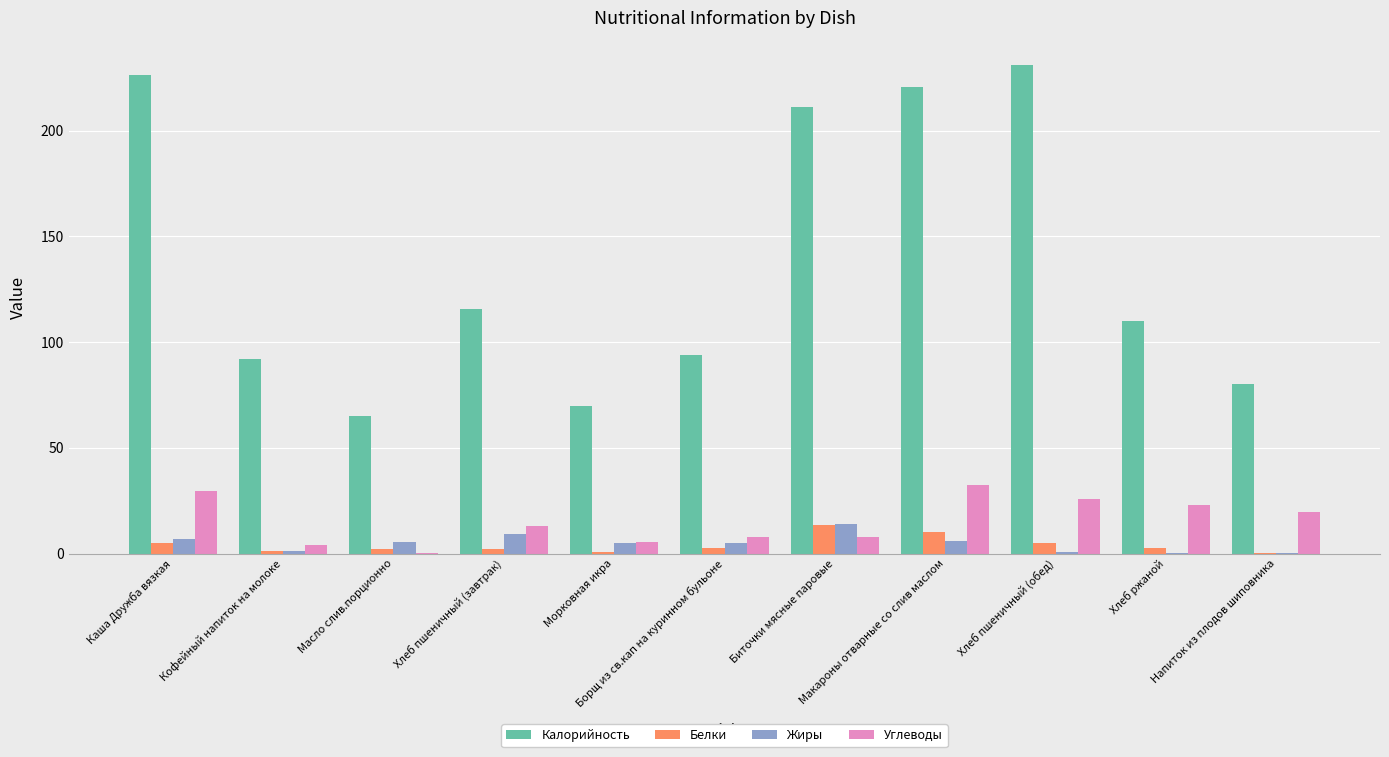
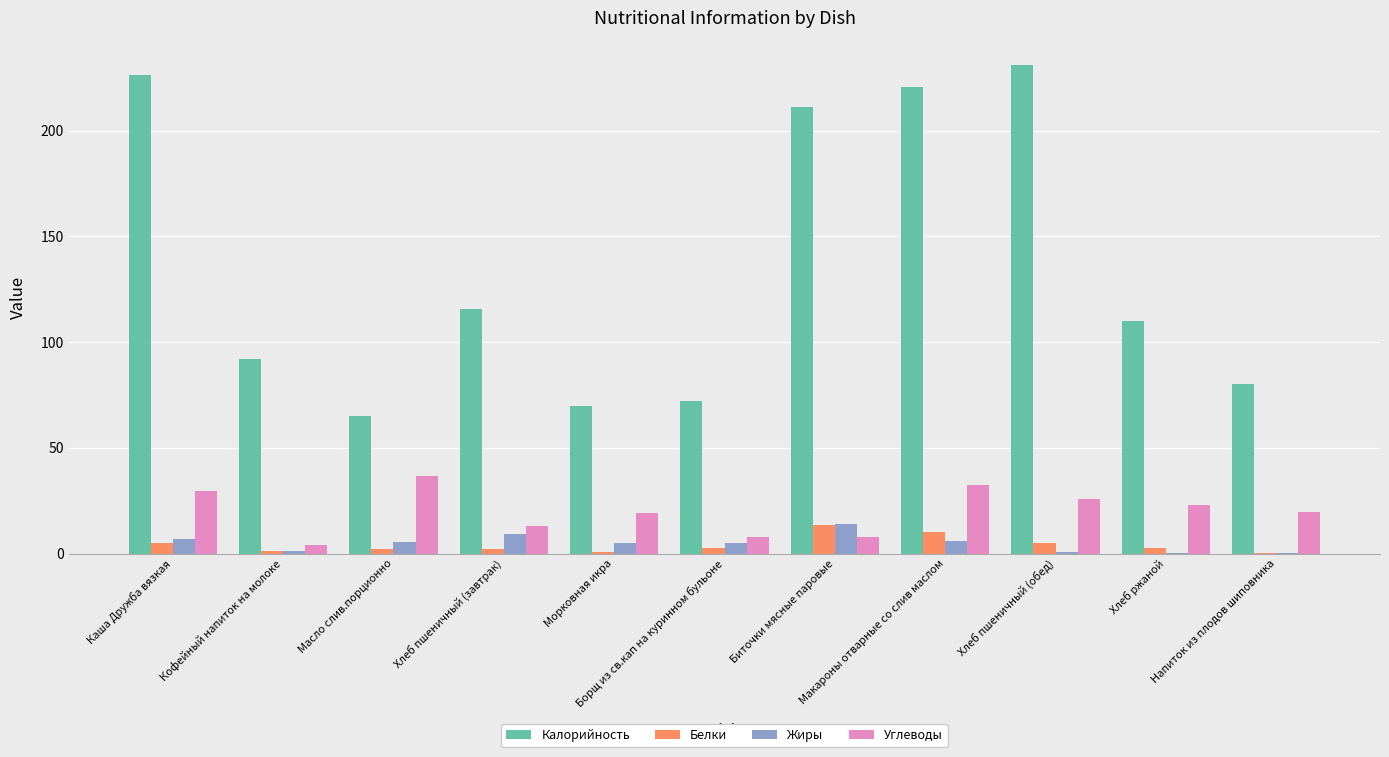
Углеводы, Масло слив.порционно: 0 -> 37
Углеводы, Морковная икра: 6 -> 19
Калорийность, Борщ из св.кап на куринном бульоне: 94 -> 72
